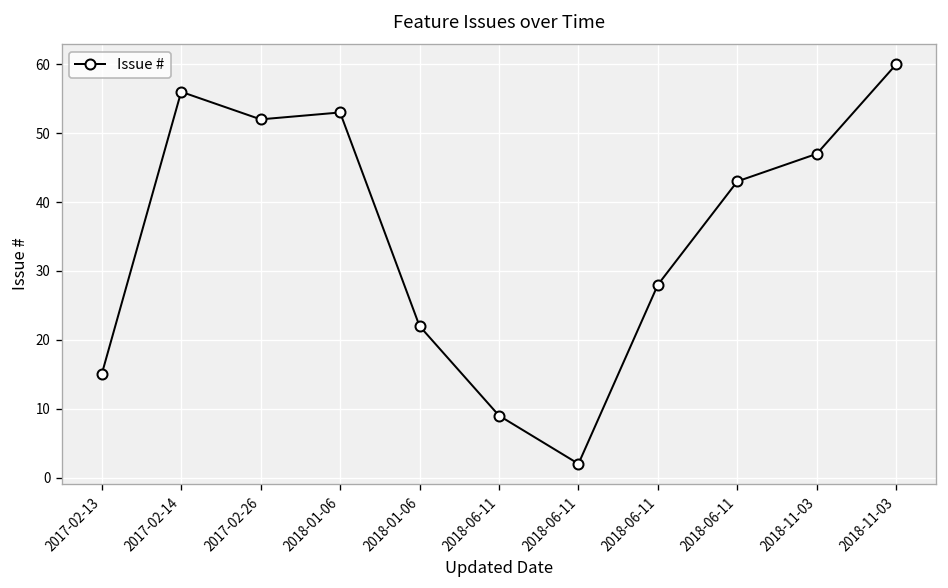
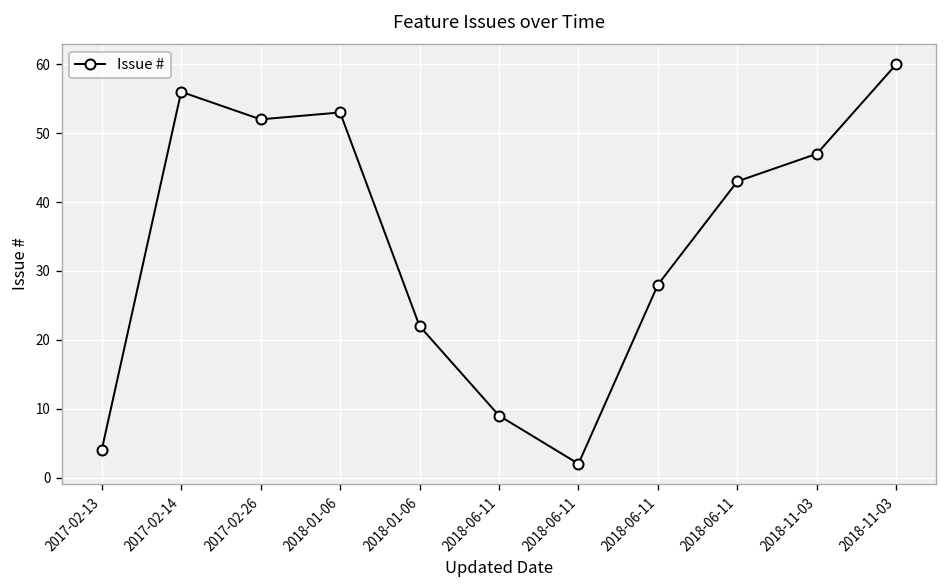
2017-02-13: 15 -> 4
